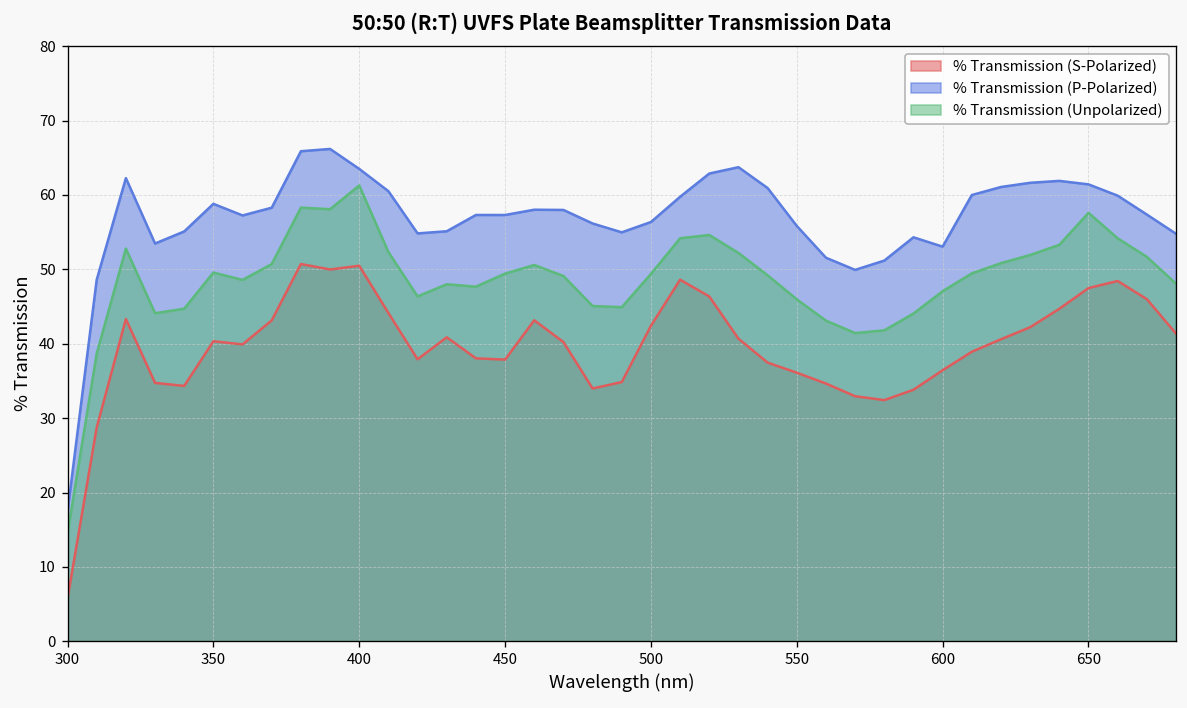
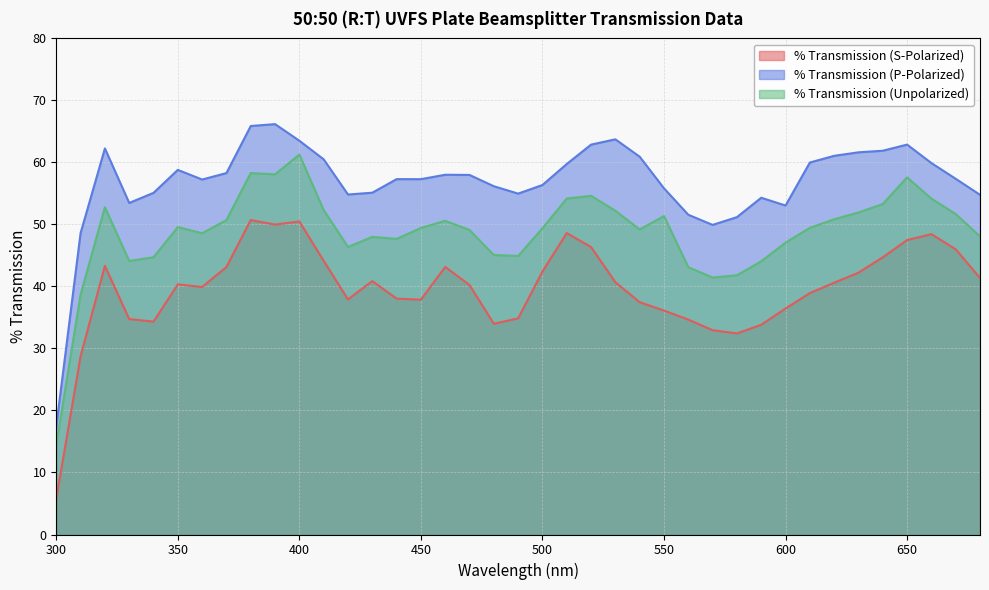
% Transmission (Unpolarized), 550: 46 -> 51
% Transmission (P-Polarized), 650: 61 -> 63
